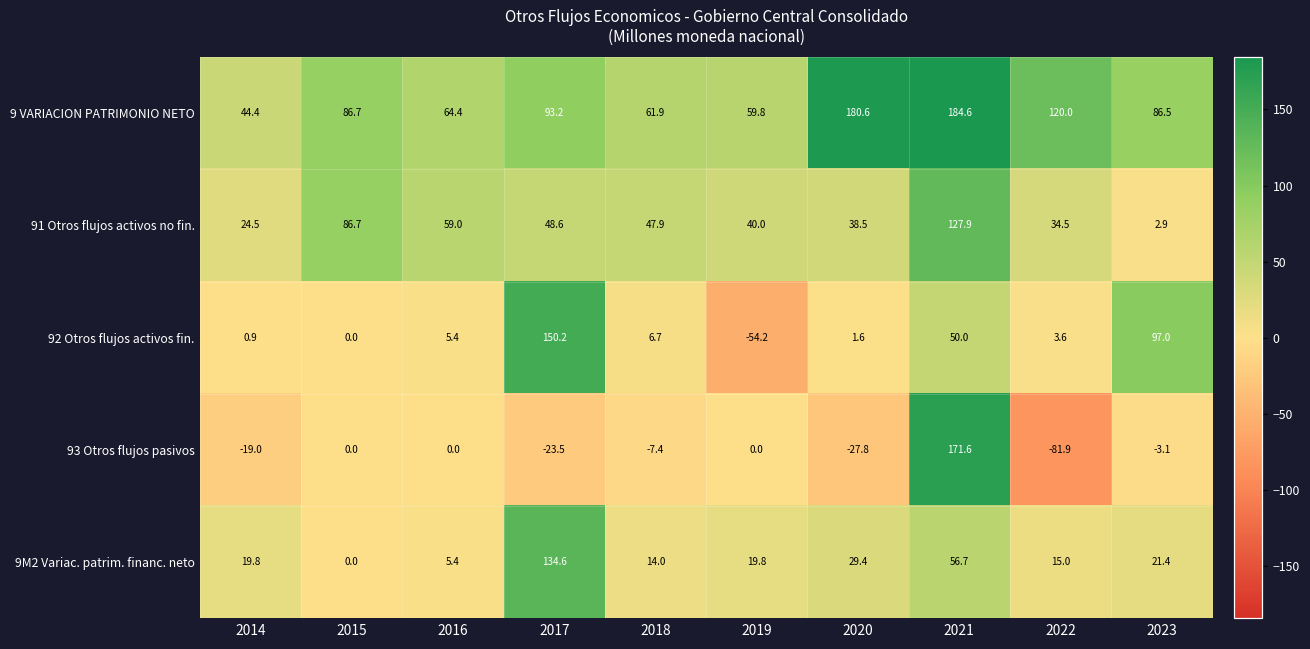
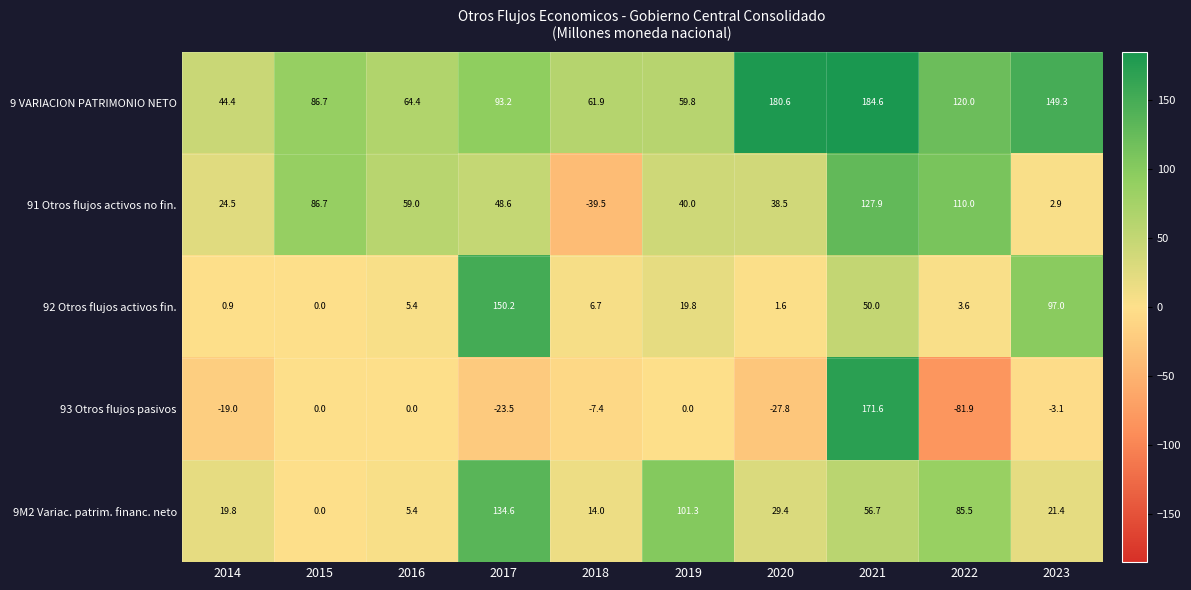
9 VARIACION PATRIMONIO NETO, 2023: 86.5 -> 149.3
91 Otros flujos activos no fin., 2018: 47.9 -> -39.5
91 Otros flujos activos no fin., 2022: 34.5 -> 110.0
92 Otros flujos activos fin., 2019: -54.2 -> 19.8
9M2 Variac. patrim. financ. neto, 2019: 19.8 -> 101.3
9M2 Variac. patrim. financ. neto, 2022: 15.0 -> 85.5
